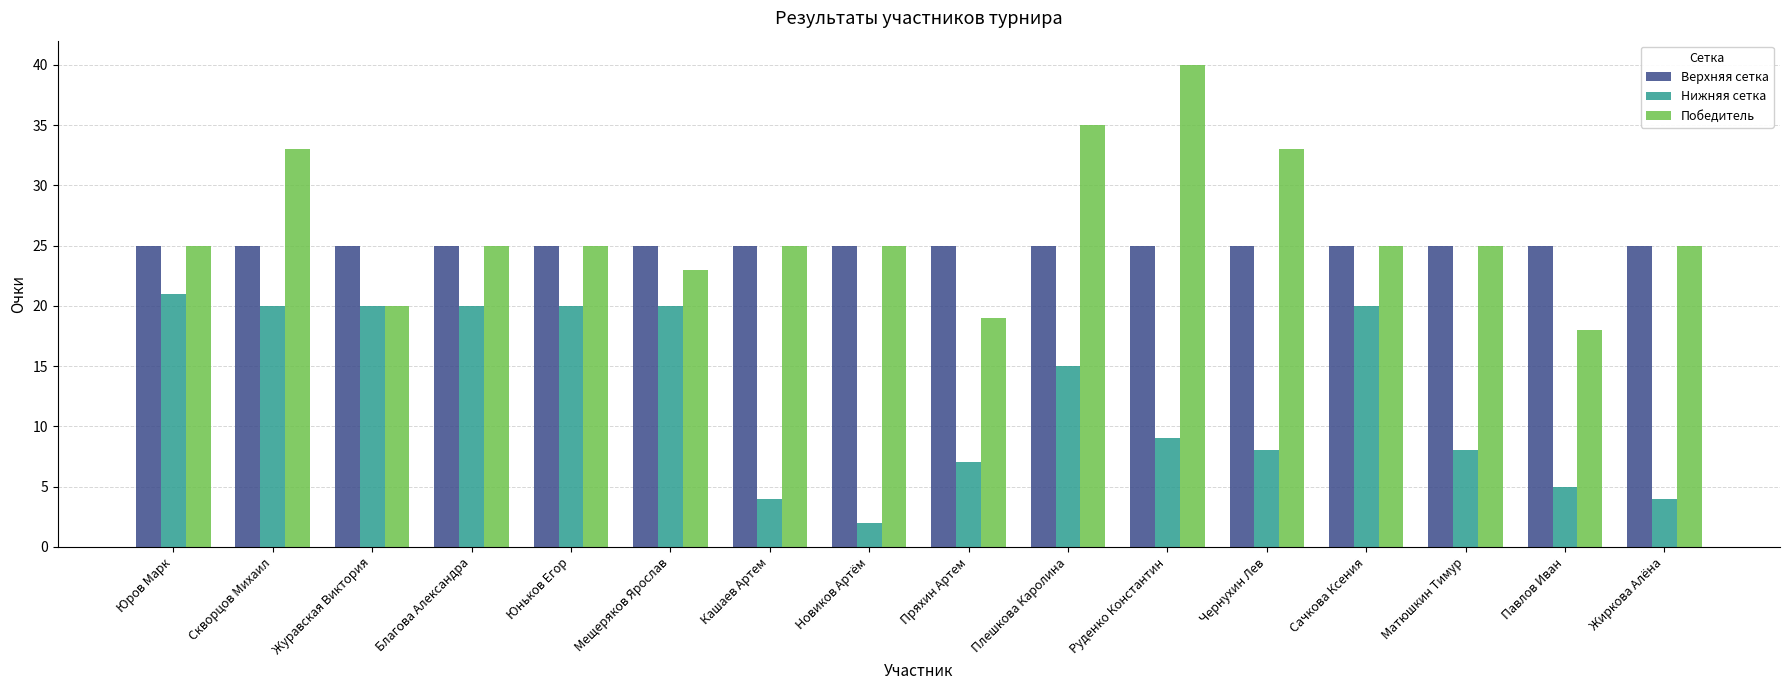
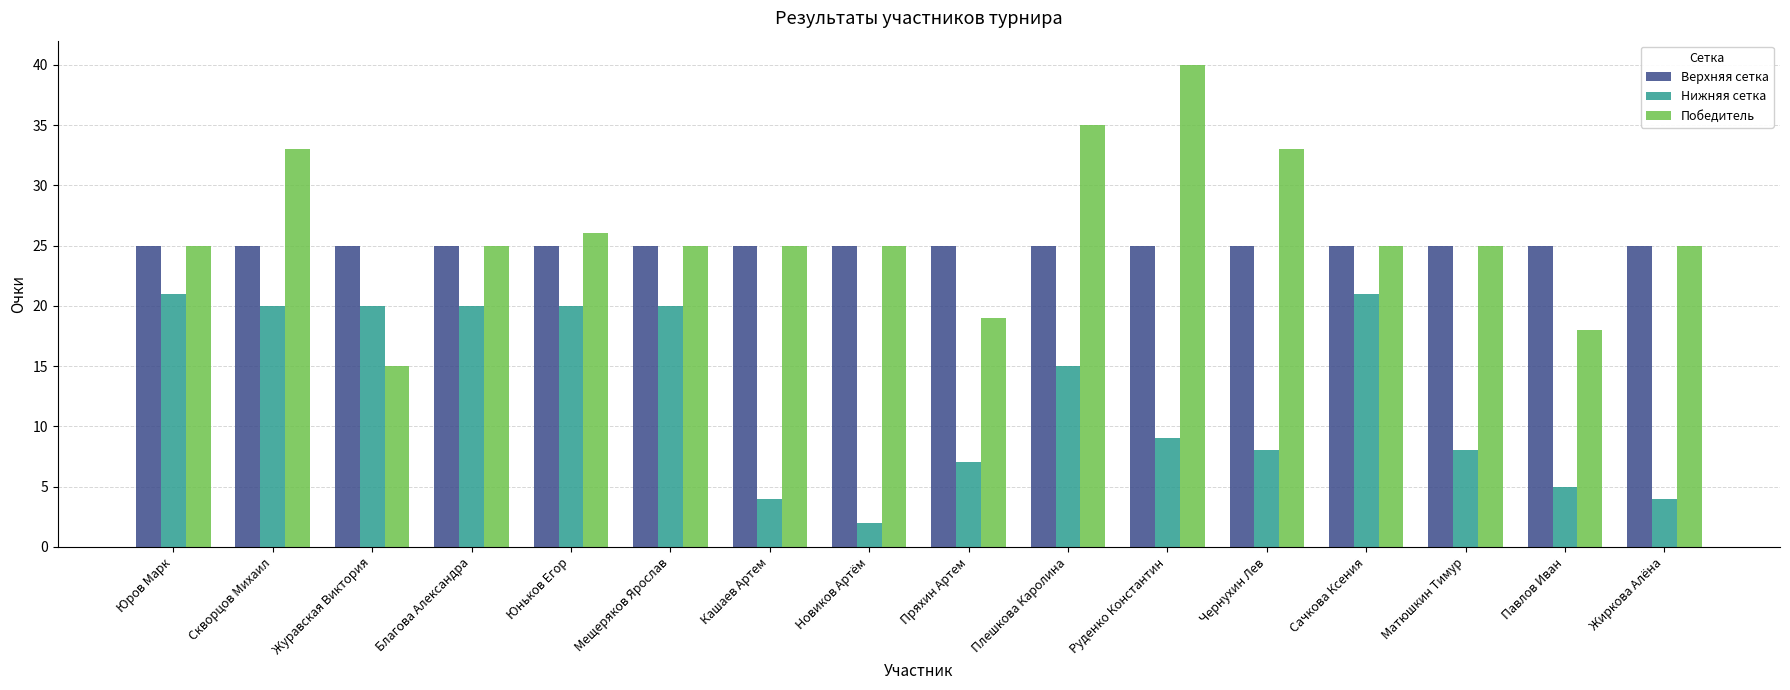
Победитель, Журавская Виктория: 20 -> 15
Победитель, Юньков Егор: 25 -> 26
Победитель, Мещеряков Ярослав: 23 -> 25
Нижняя сетка, Сачкова Ксения: 20 -> 21
